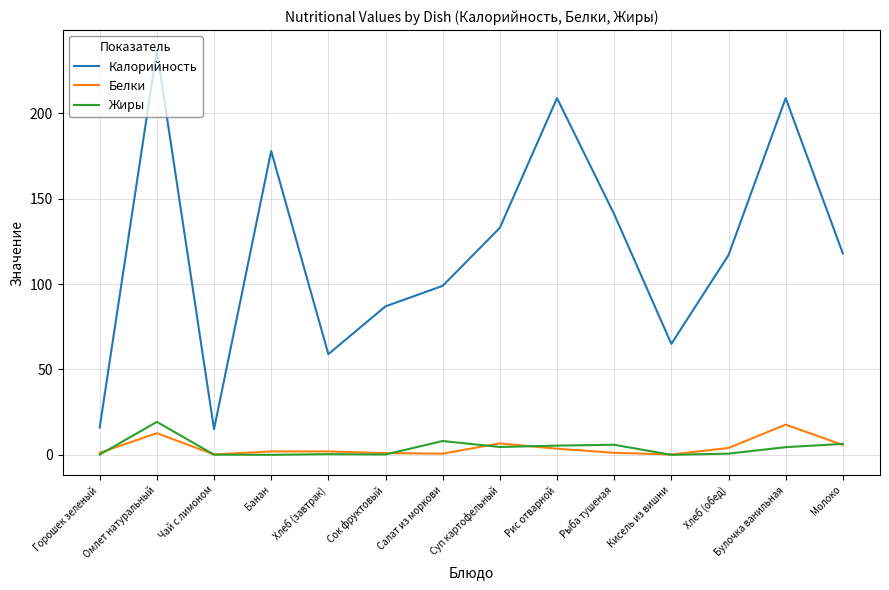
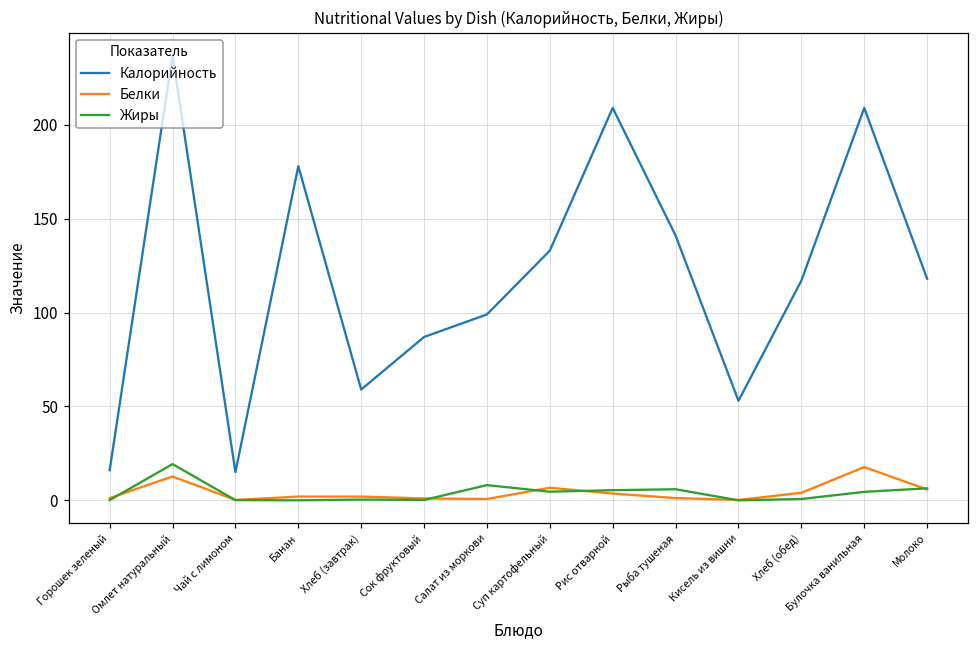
Калорийность, Кисель из вишни: 65 -> 53
